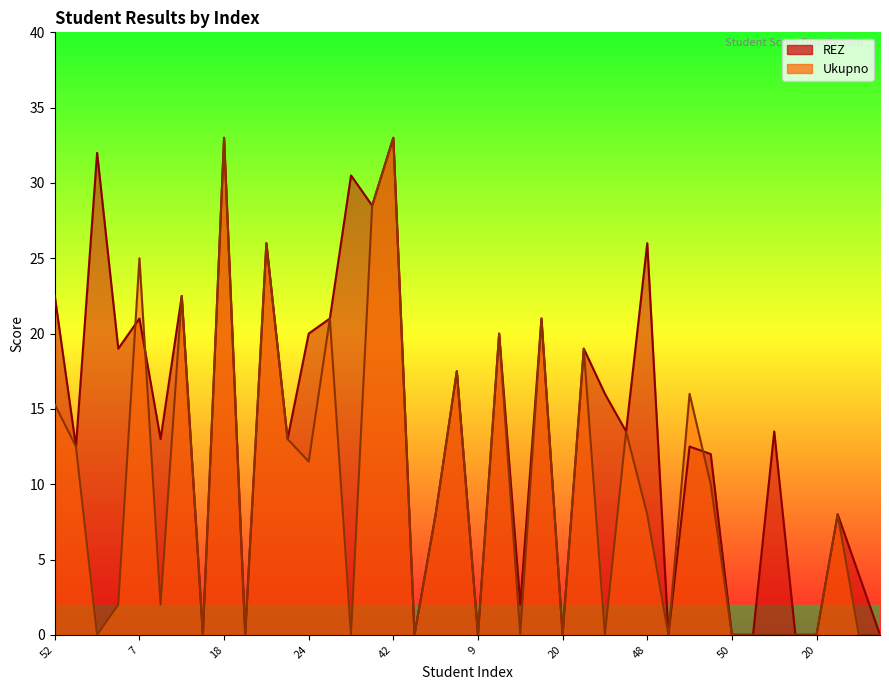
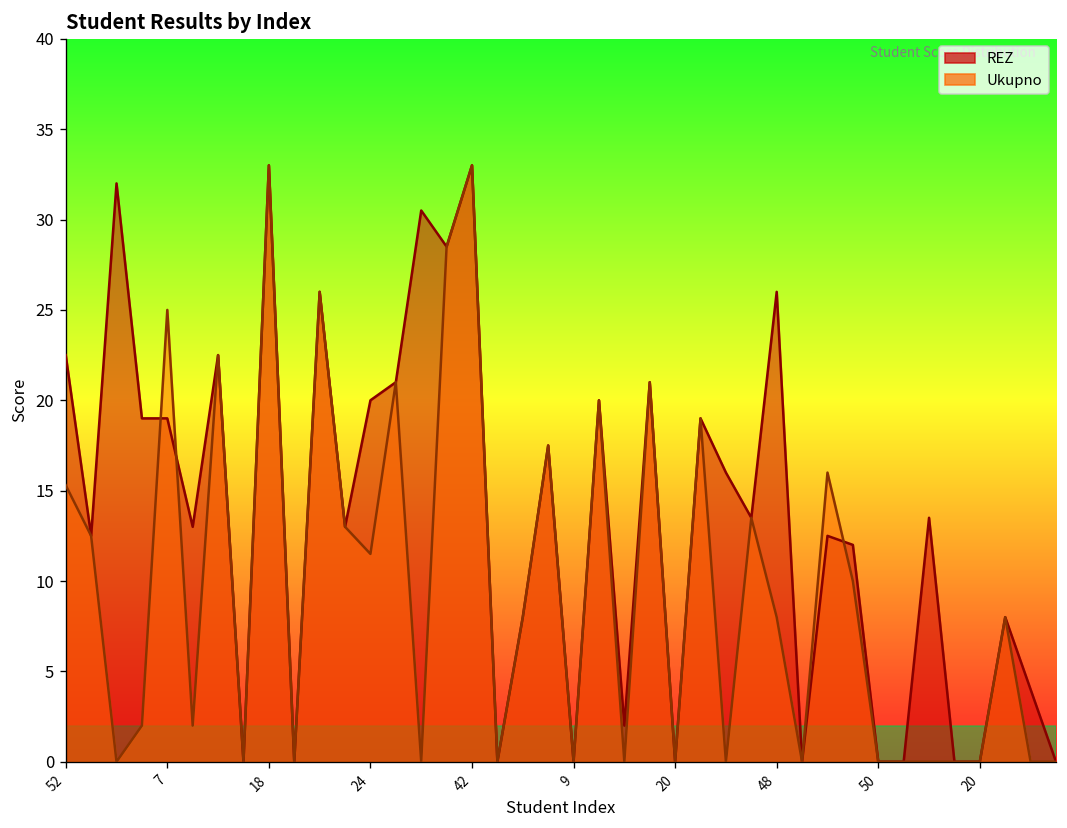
REZ, 7: 21 -> 19
